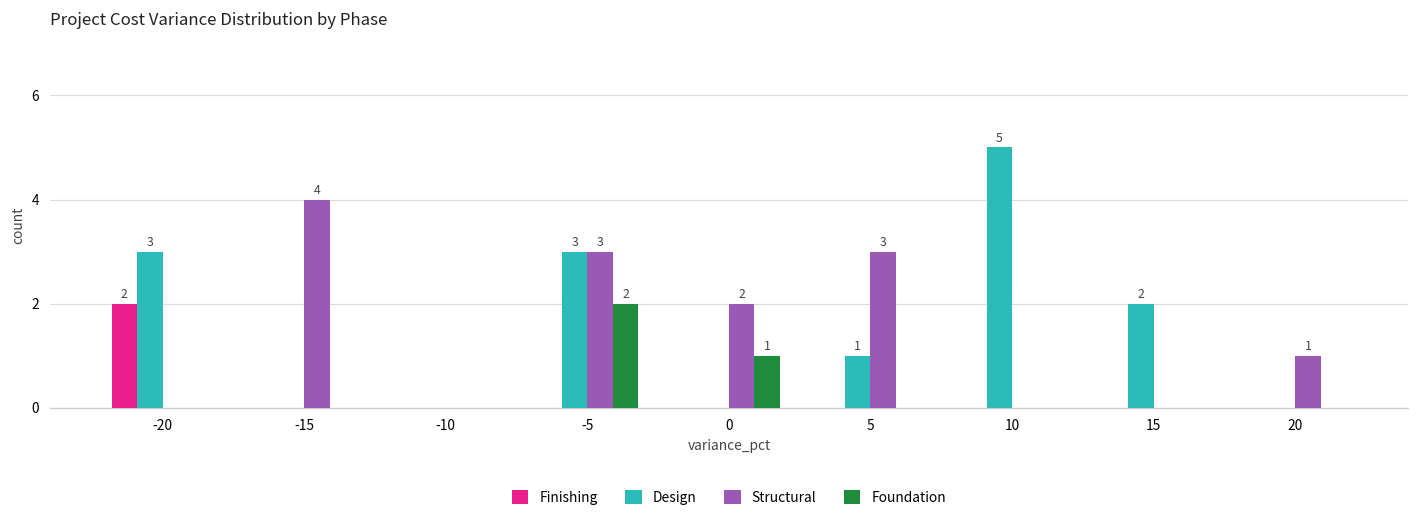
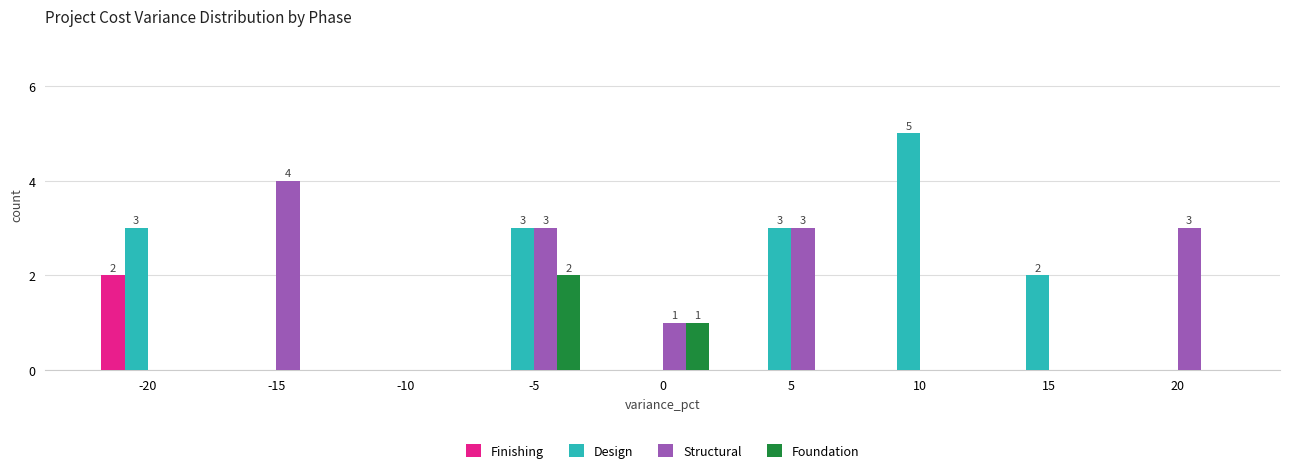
Structural, 0: 2 -> 1
Design, 5: 1 -> 3
Structural, 20: 1 -> 3
